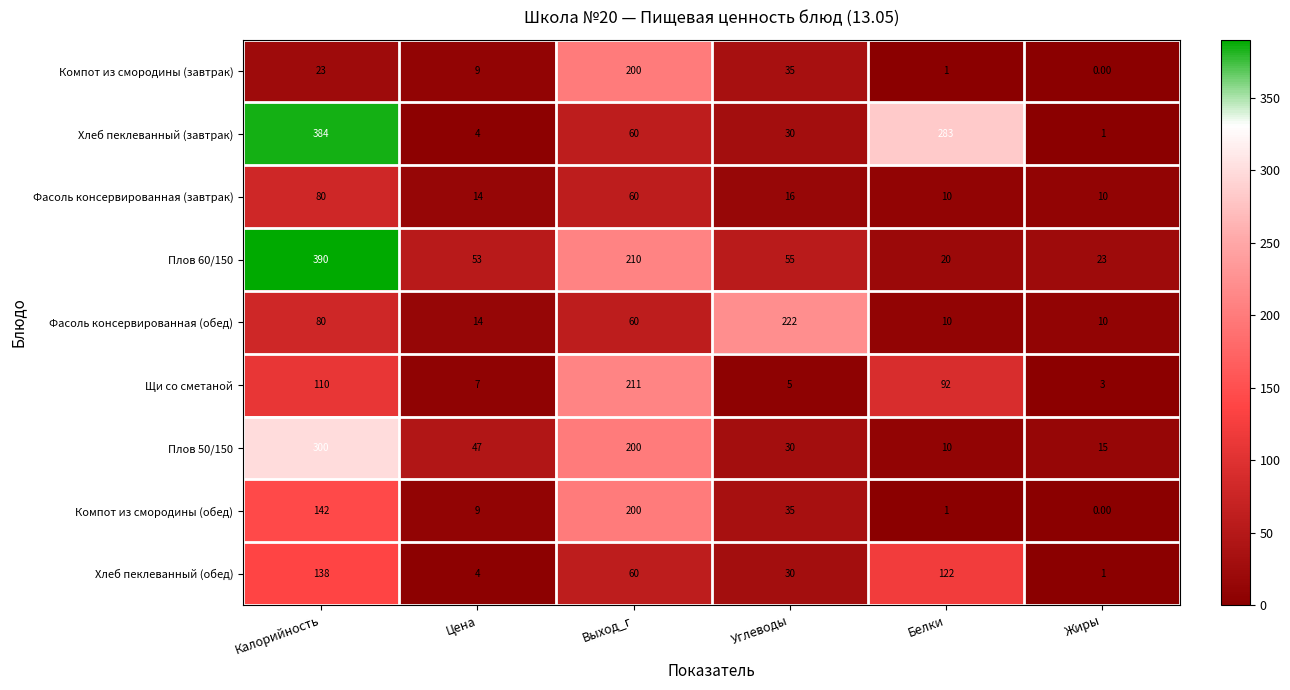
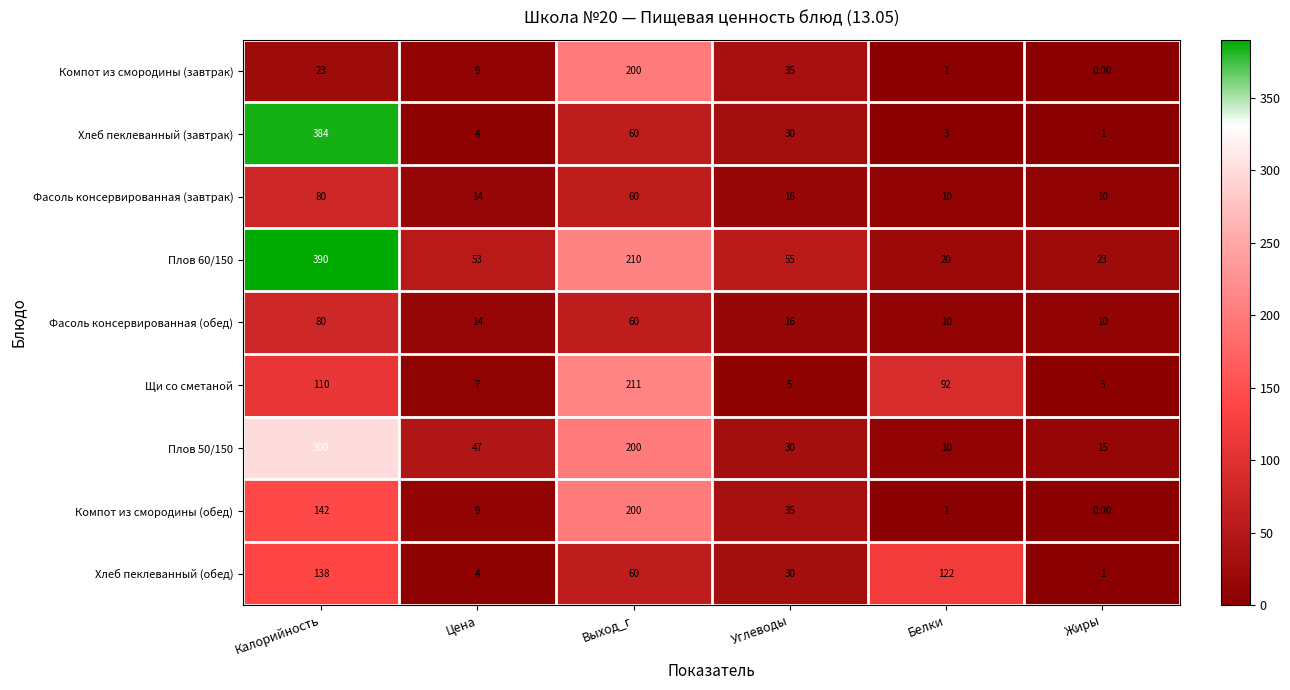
Хлеб пеклеванный (завтрак), Белки: 283 -> 3
Фасоль консервированная (обед), Углеводы: 222 -> 16
